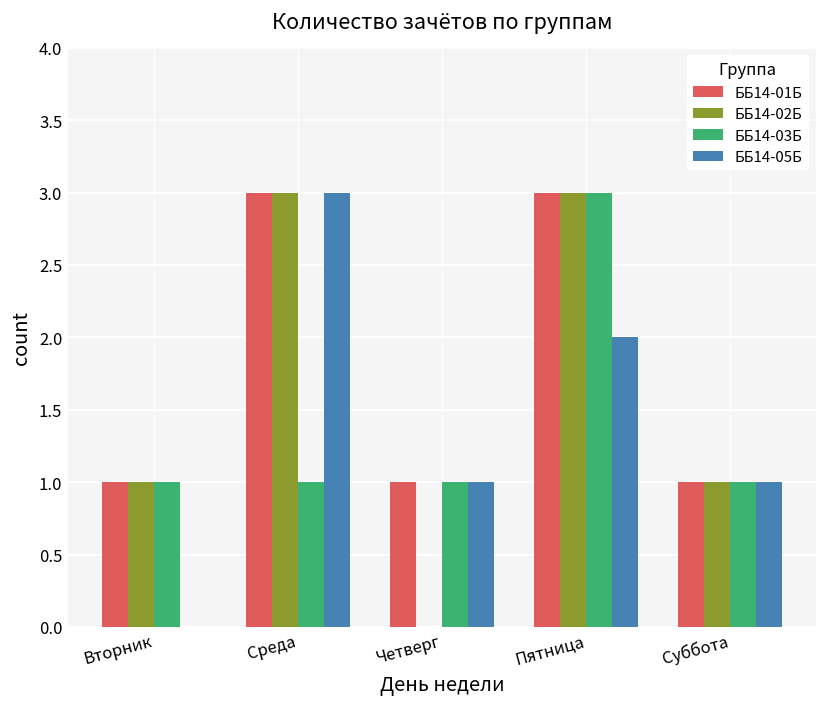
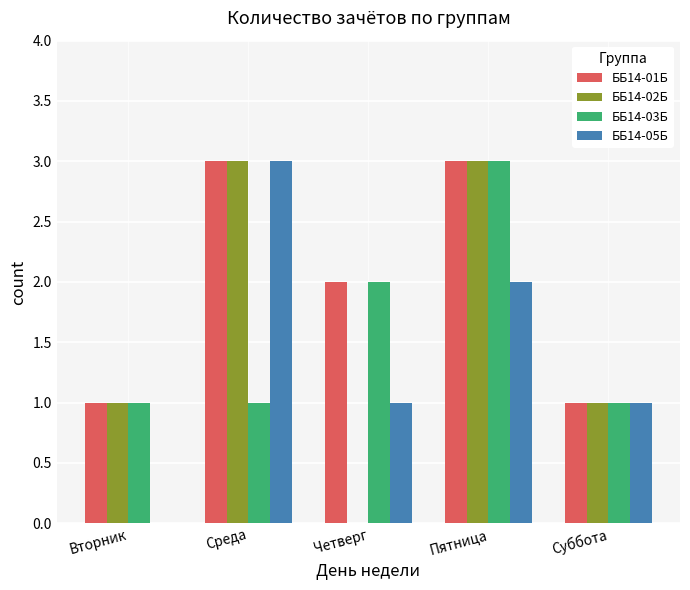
ББ14-01Б, Четверг: 1 -> 2
ББ14-03Б, Четверг: 1 -> 2
